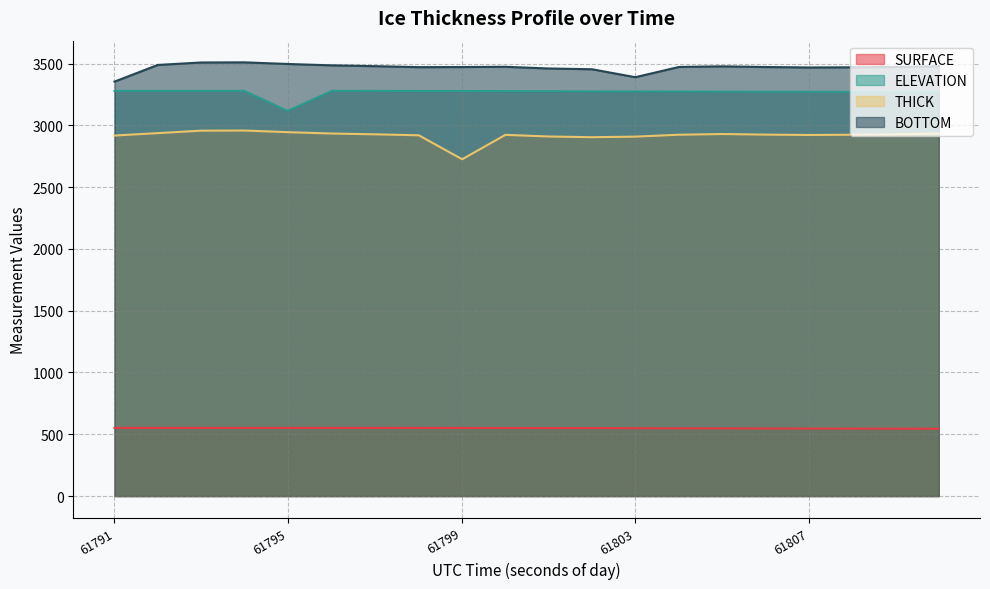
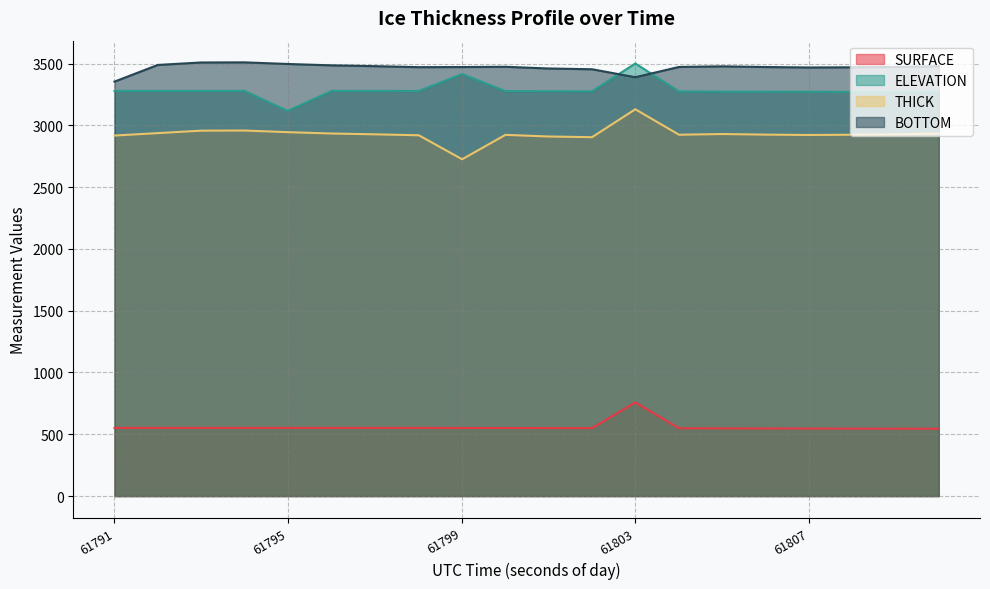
ELEVATION, 61799: 3280 -> 3420
SURFACE, 61803: 550 -> 760
ELEVATION, 61803: 3270 -> 3500
THICK, 61803: 2910 -> 3130
